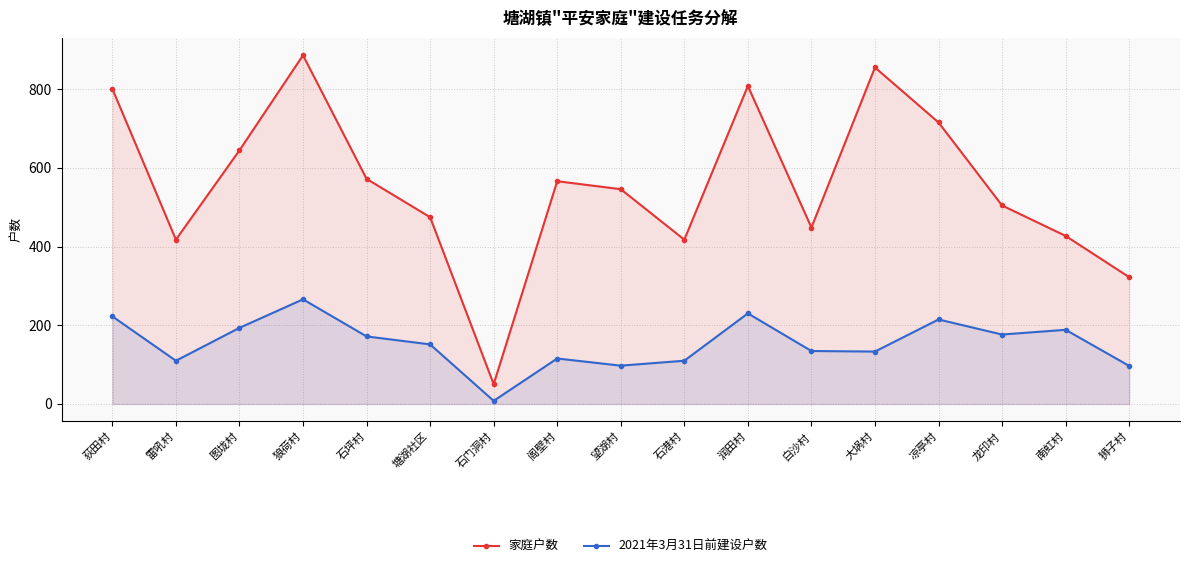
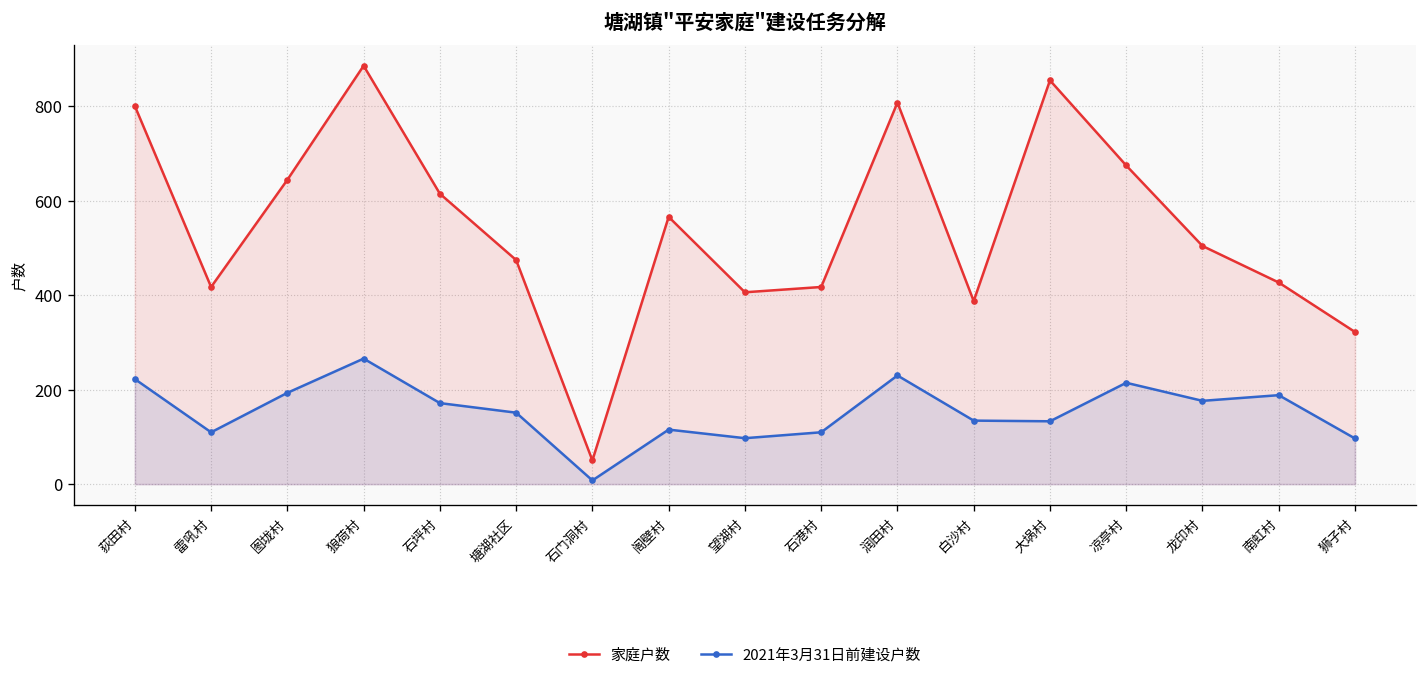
家庭户数, 石坪村: 570 -> 620
家庭户数, 望湖村: 550 -> 410
家庭户数, 白沙村: 450 -> 390
家庭户数, 凉亭村: 720 -> 670
